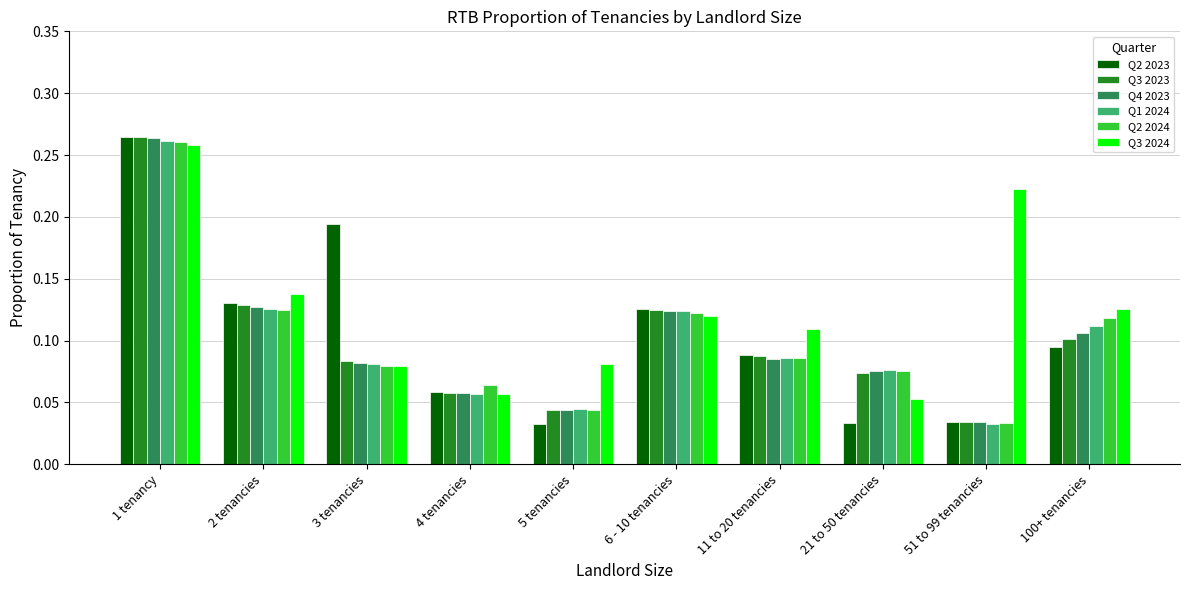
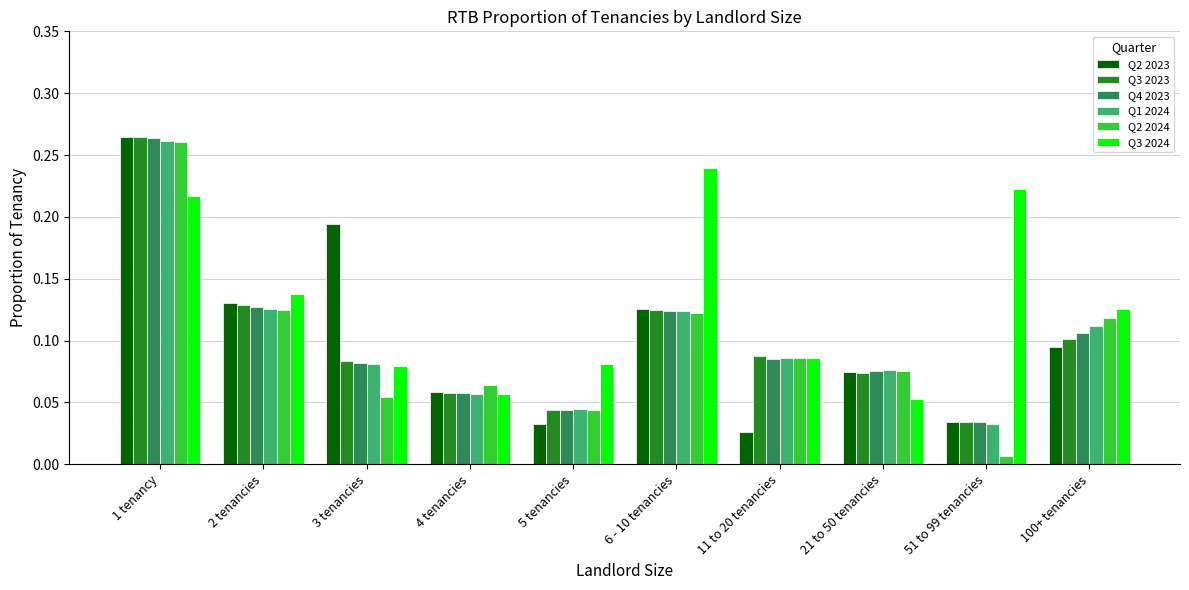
Q3 2024, 1 tenancy: 0.258 -> 0.217
Q2 2024, 3 tenancies: 0.080 -> 0.054
Q3 2024, 6 - 10 tenancies: 0.120 -> 0.240
Q2 2023, 11 to 20 tenancies: 0.088 -> 0.027
Q3 2024, 11 to 20 tenancies: 0.109 -> 0.086
Q2 2023, 21 to 50 tenancies: 0.033 -> 0.075
Q2 2024, 51 to 99 tenancies: 0.034 -> 0.007
